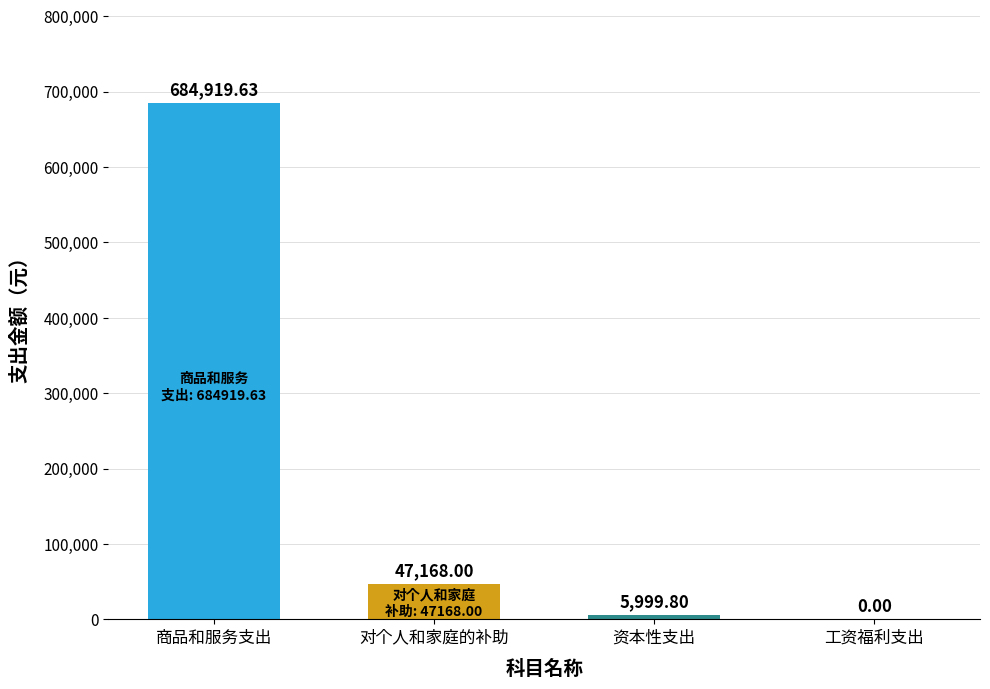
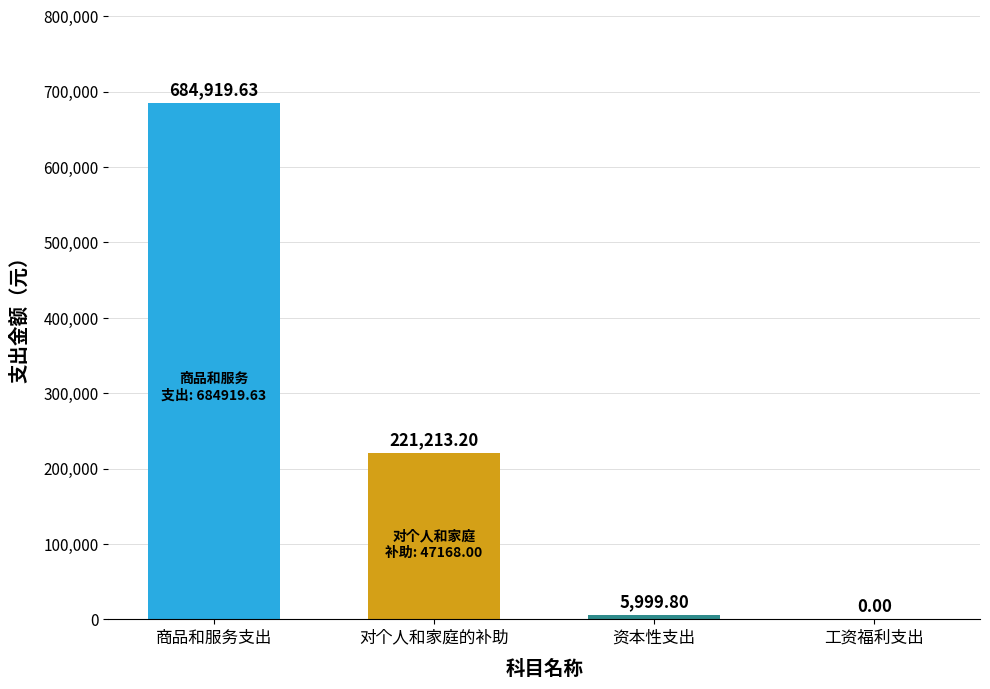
对个人和家庭的补助: 47,168.00 -> 221,213.20
